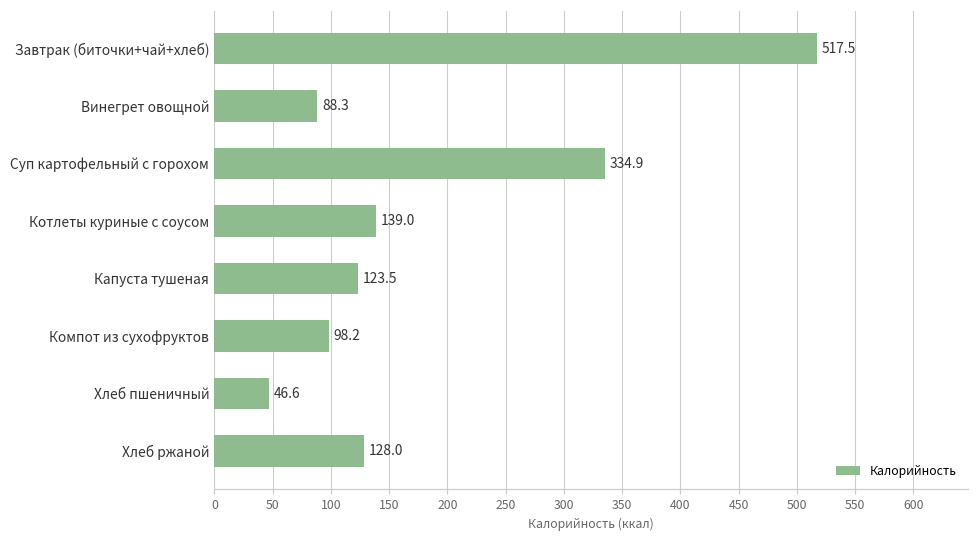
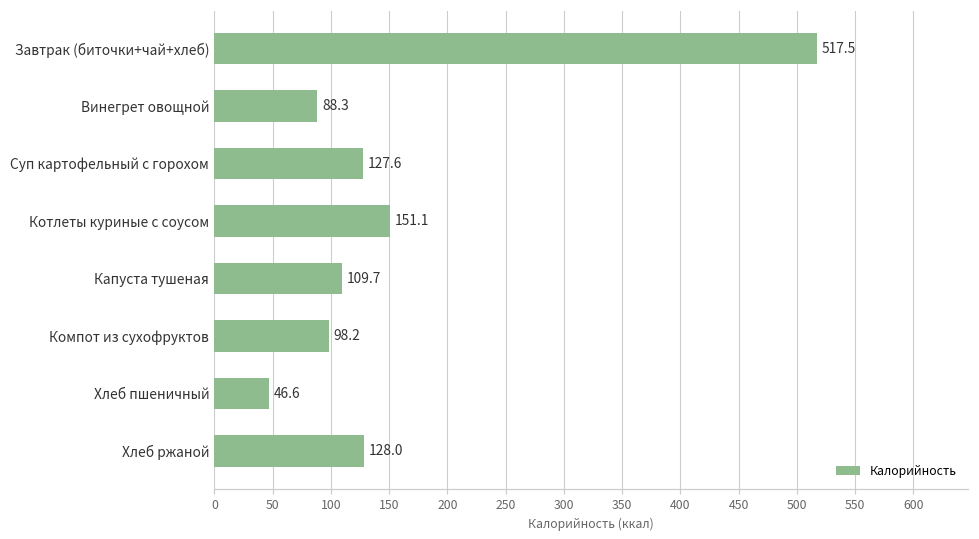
Суп картофельный с горохом: 334.9 -> 127.6
Котлеты куриные с соусом: 139.0 -> 151.1
Капуста тушеная: 123.5 -> 109.7
